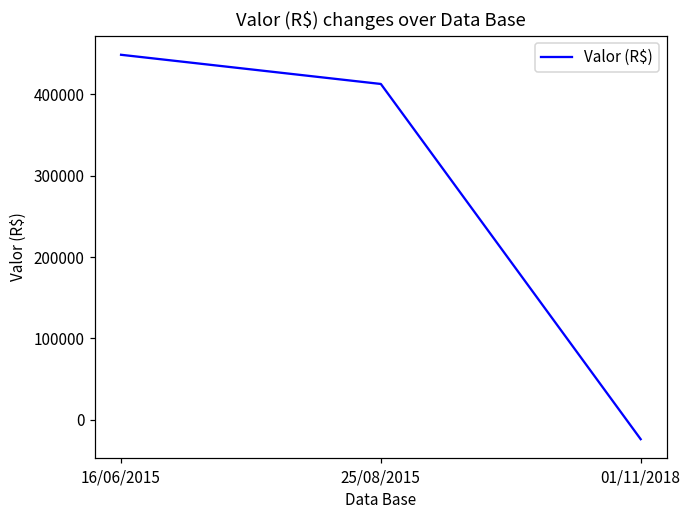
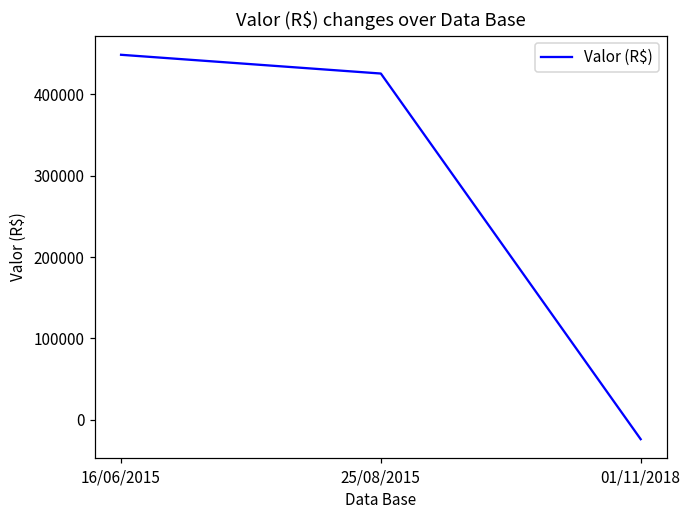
25/08/2015: 410000 -> 430000
